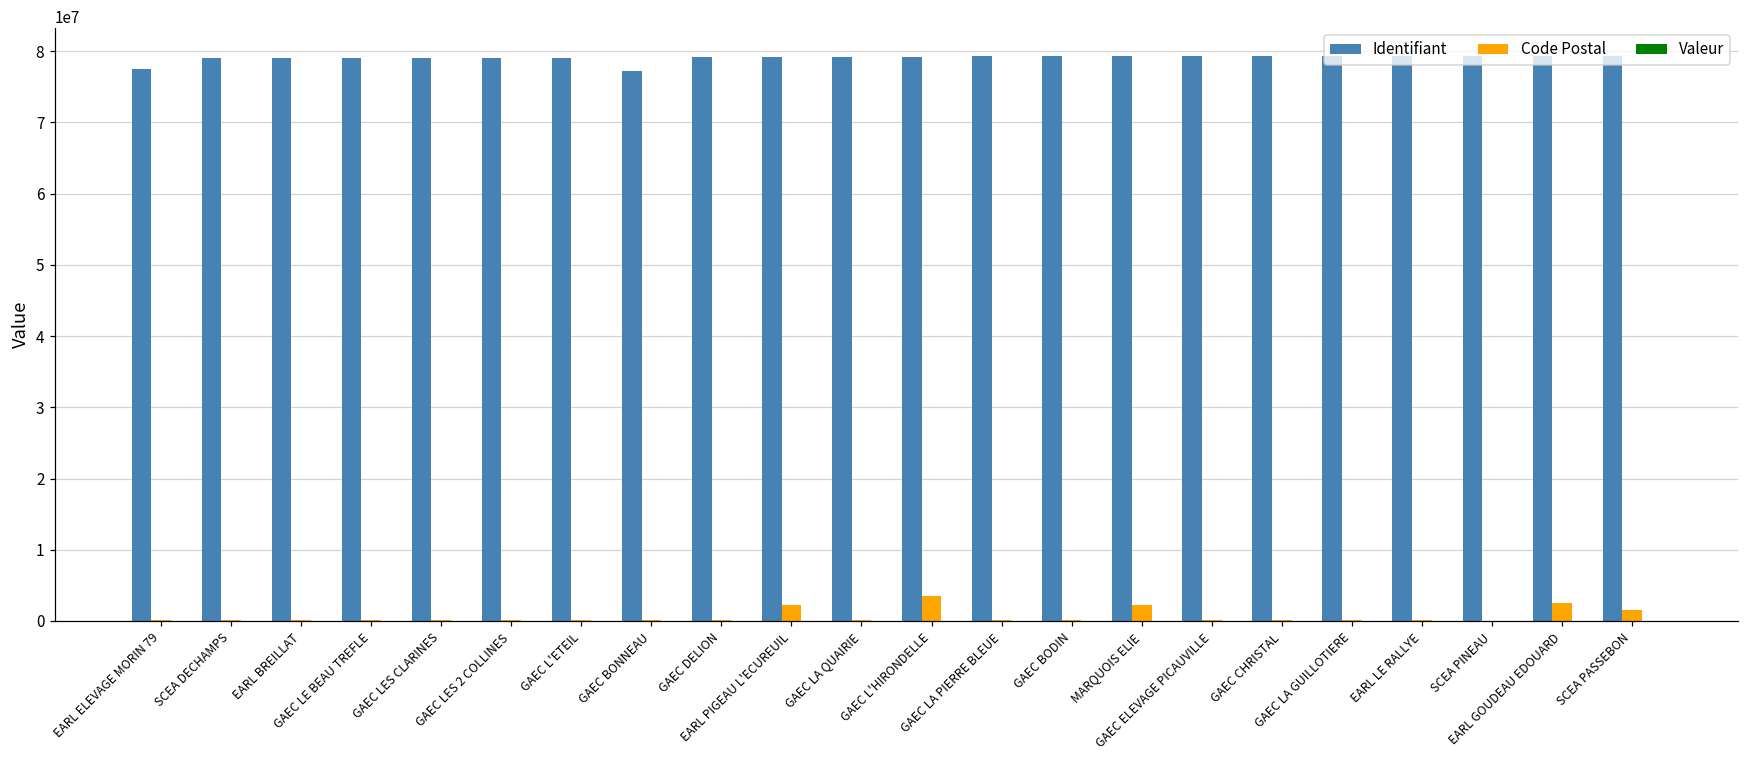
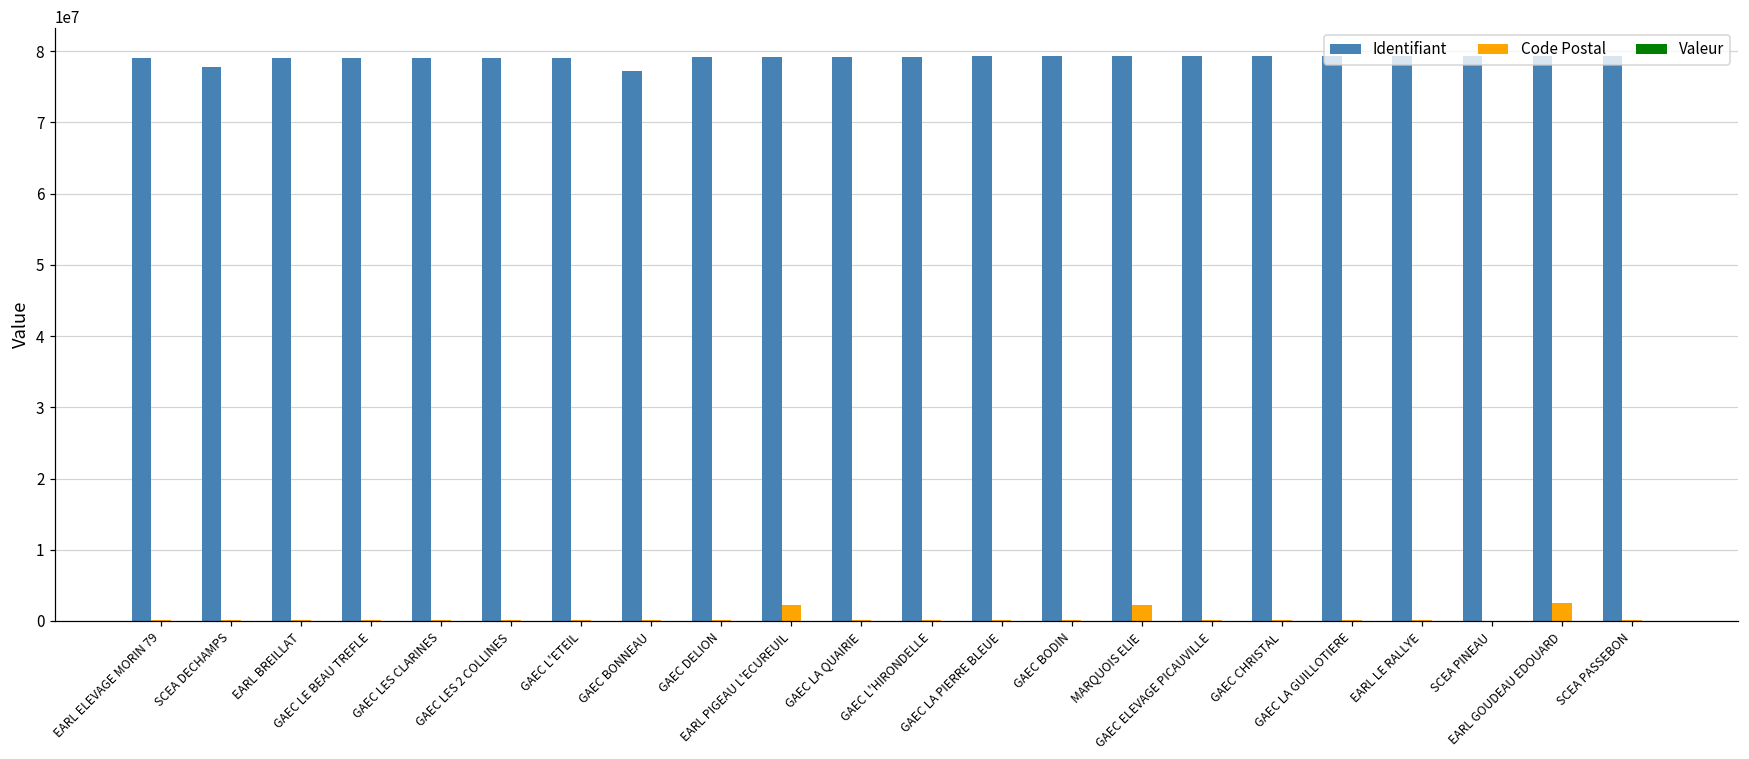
Identifiant, EARL ELEVAGE MORIN 79: 78000000 -> 79000000
Identifiant, SCEA DECHAMPS: 79000000 -> 78000000
Code Postal, GAEC L'HIRONDELLE: 3000000 -> 0
Code Postal, SCEA PASSEBON: 2000000 -> 0
